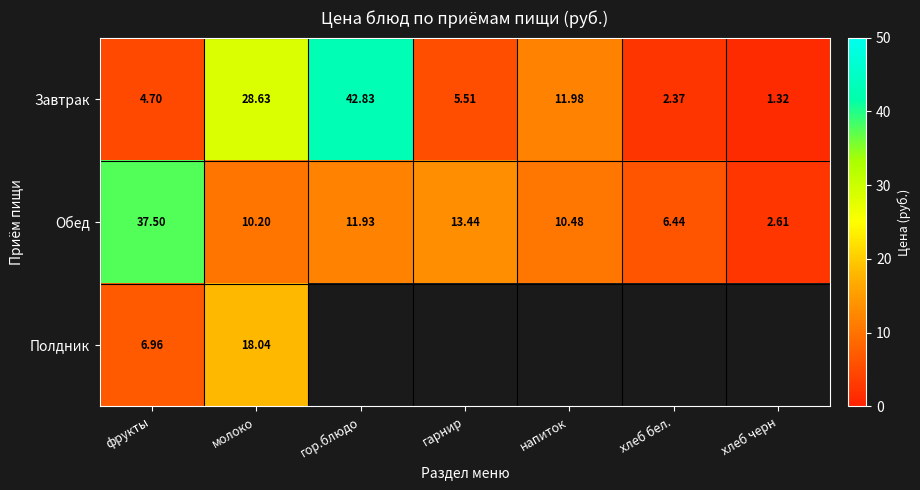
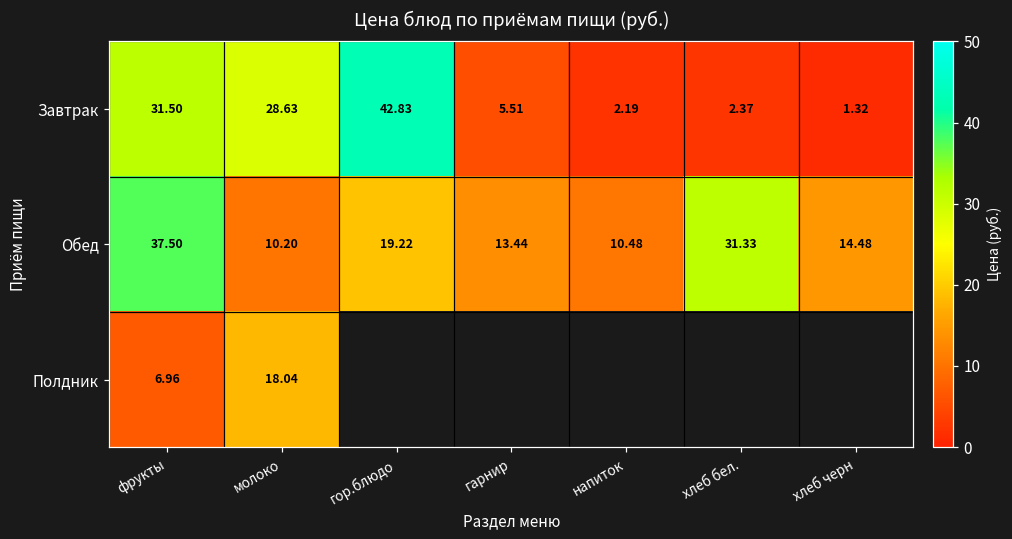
Завтрак, фрукты: 4.70 -> 31.50
Завтрак, напиток: 11.98 -> 2.19
Обед, гор.блюдо: 11.93 -> 19.22
Обед, хлеб бел.: 6.44 -> 31.33
Обед, хлеб черн: 2.61 -> 14.48
